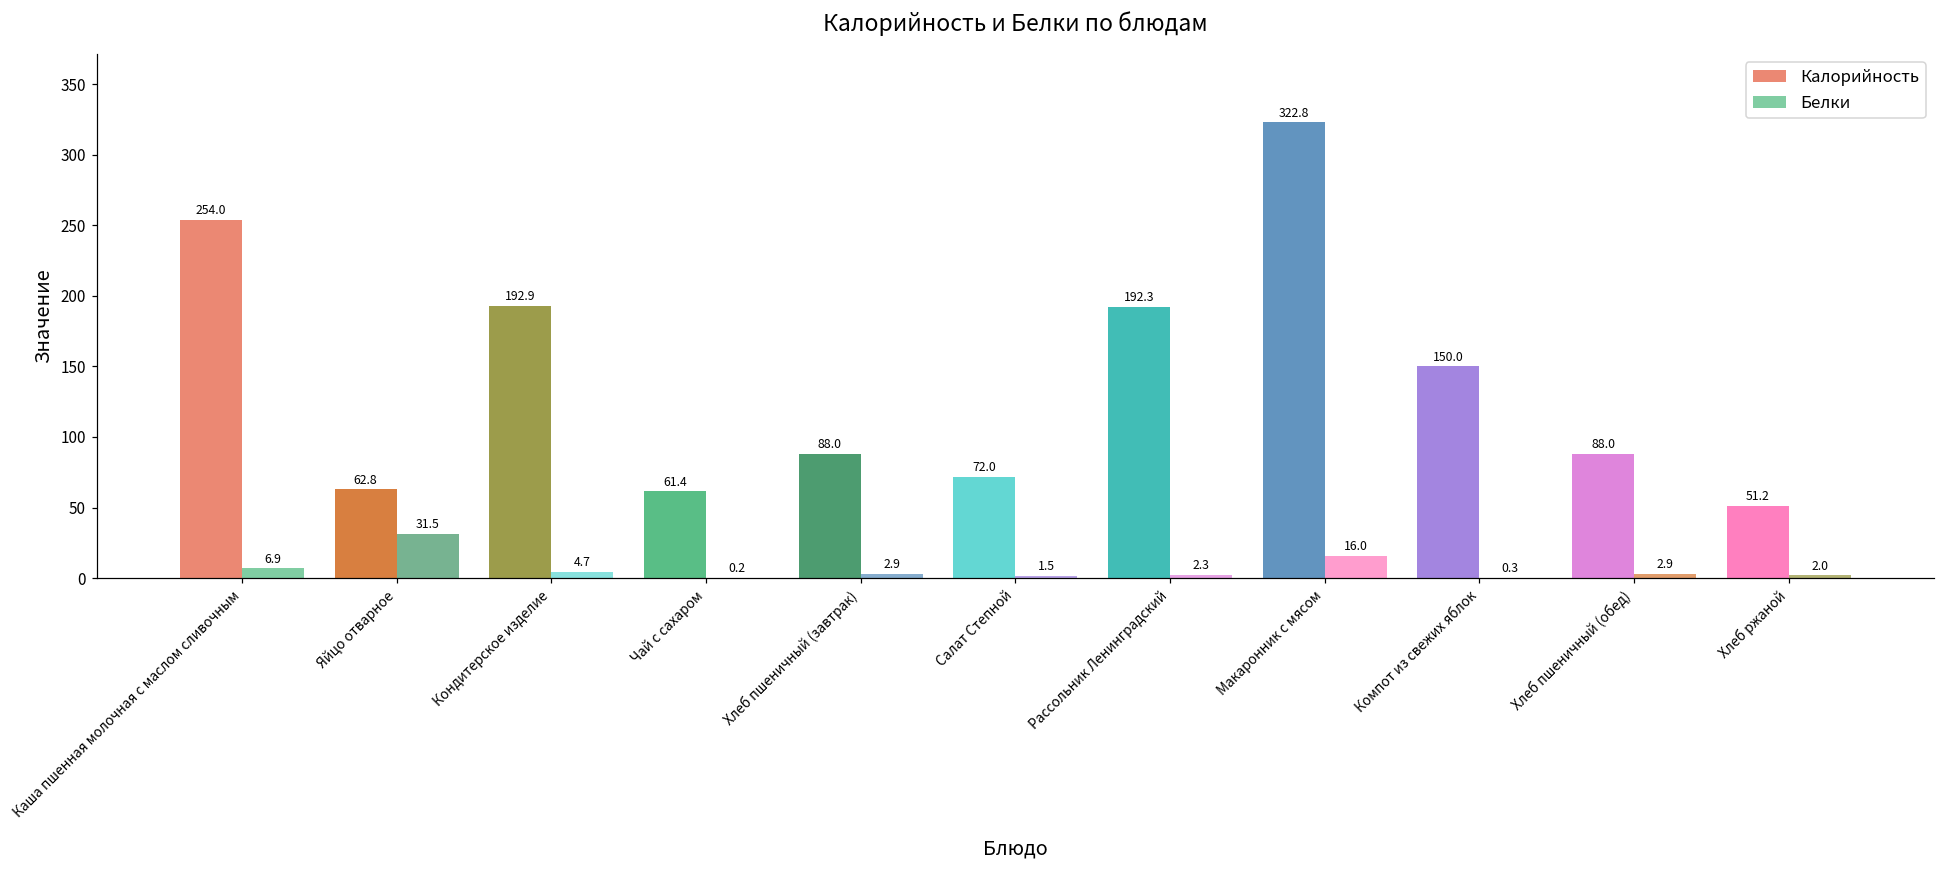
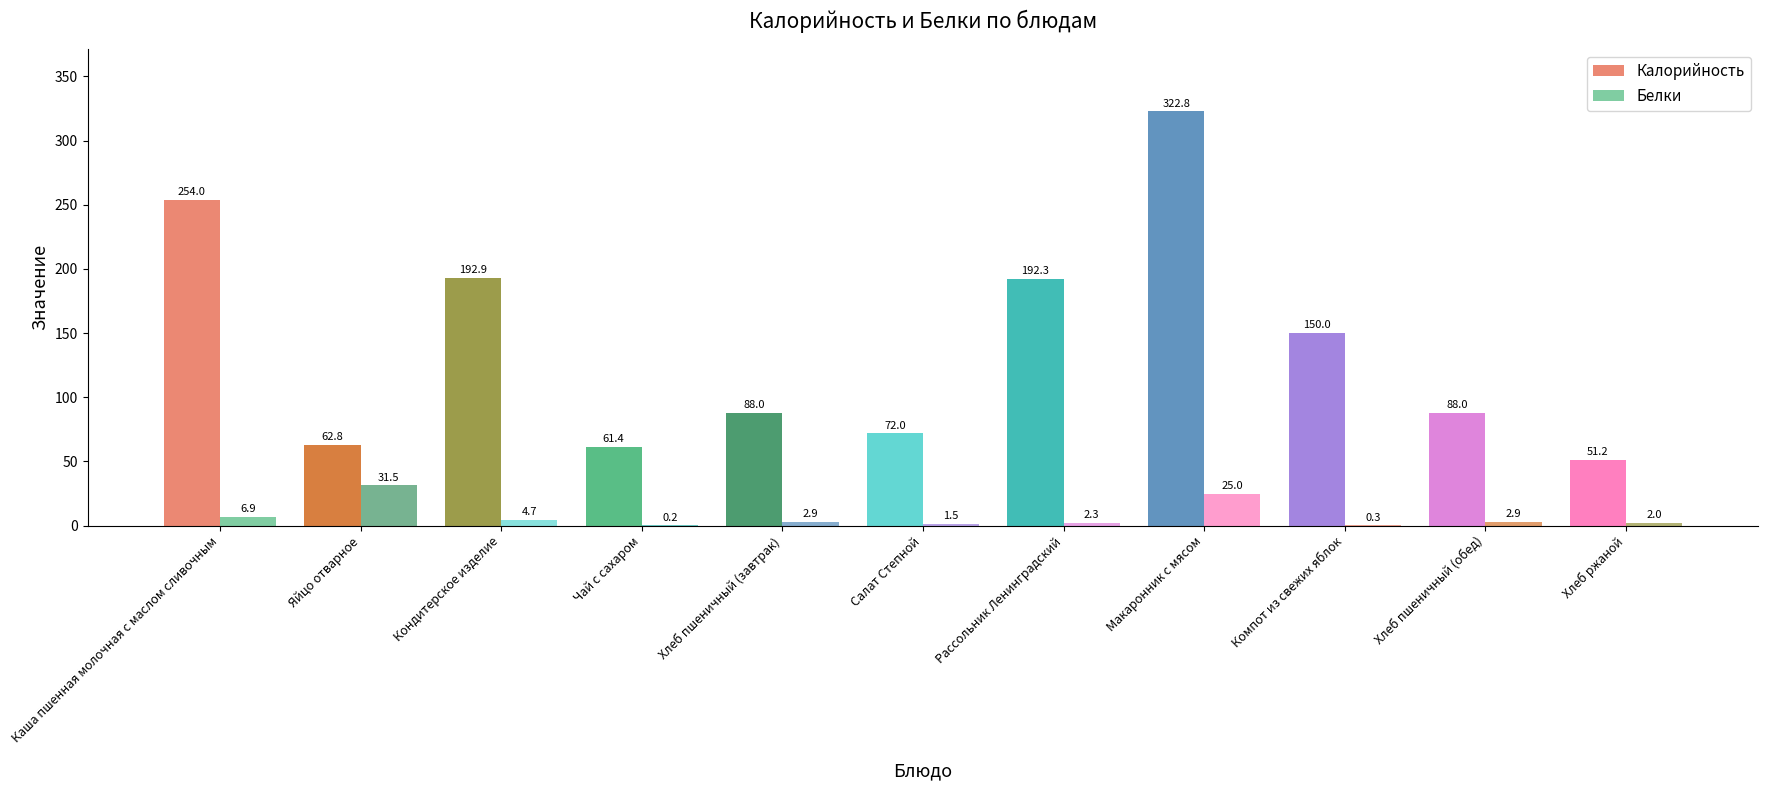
Белки, Макаронник с мясом: 16.0 -> 25.0
